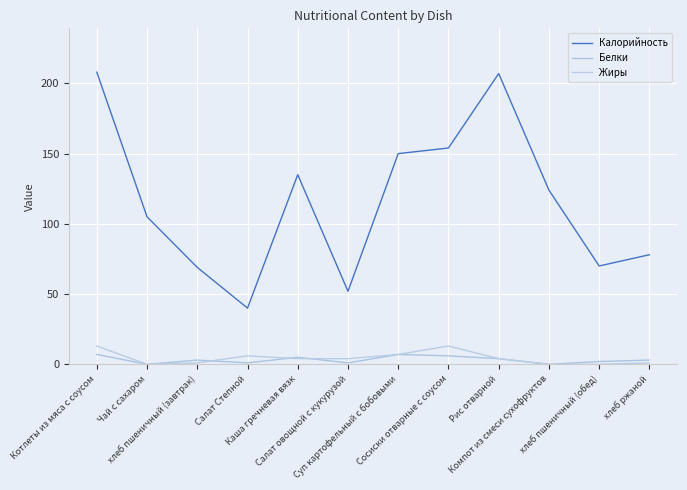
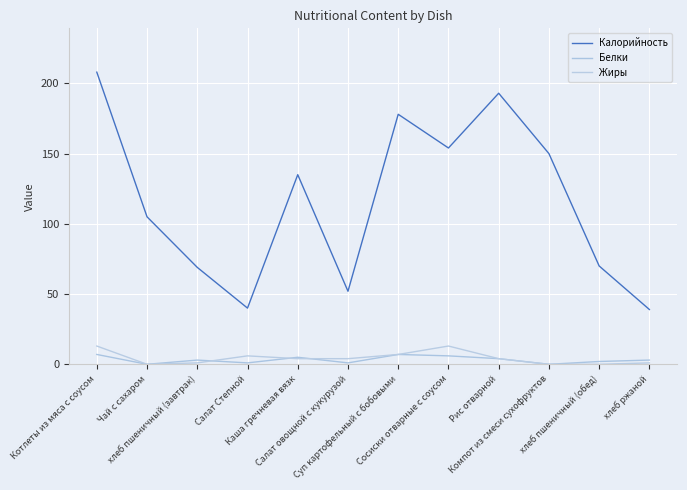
Калорийность, Суп картофельный с бобовыми: 150 -> 178
Калорийность, Рис отварной: 207 -> 193
Калорийность, Компот из смеси сухофруктов: 124 -> 150
Калорийность, хлеб ржаной: 78 -> 39
